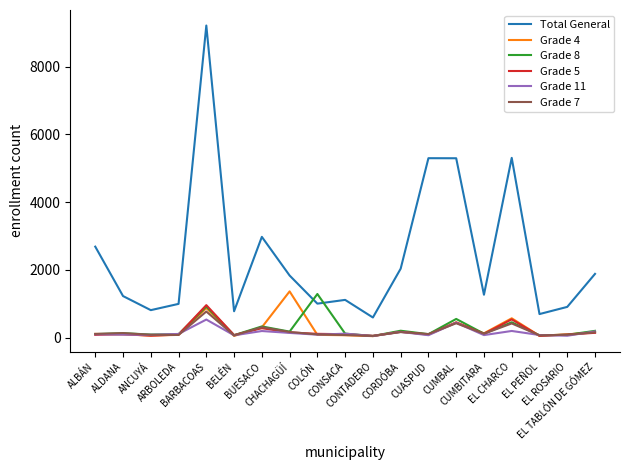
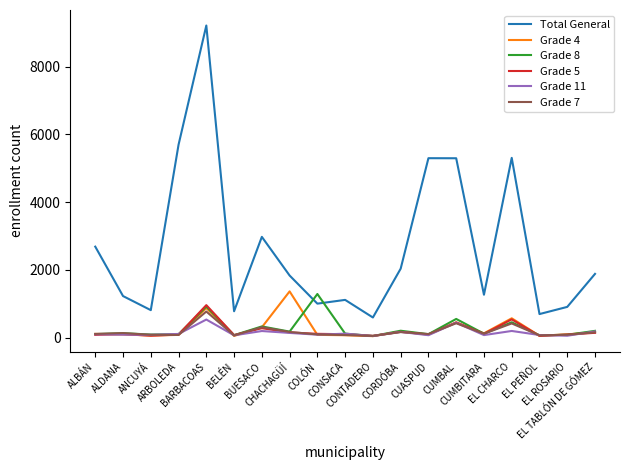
Total General, ARBOLEDA: 1000 -> 5700
